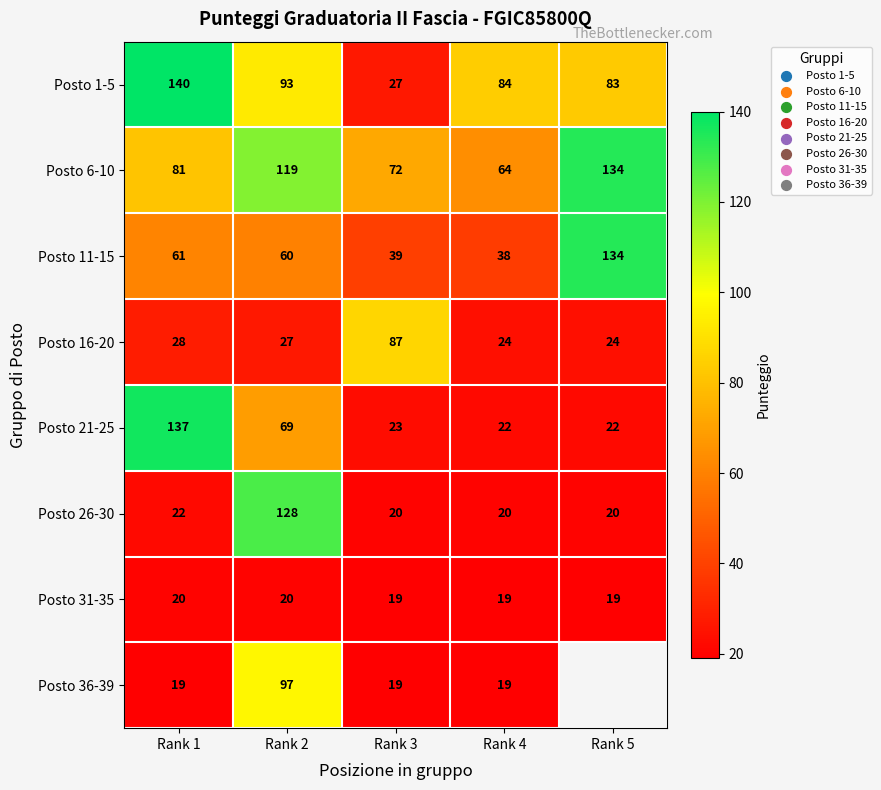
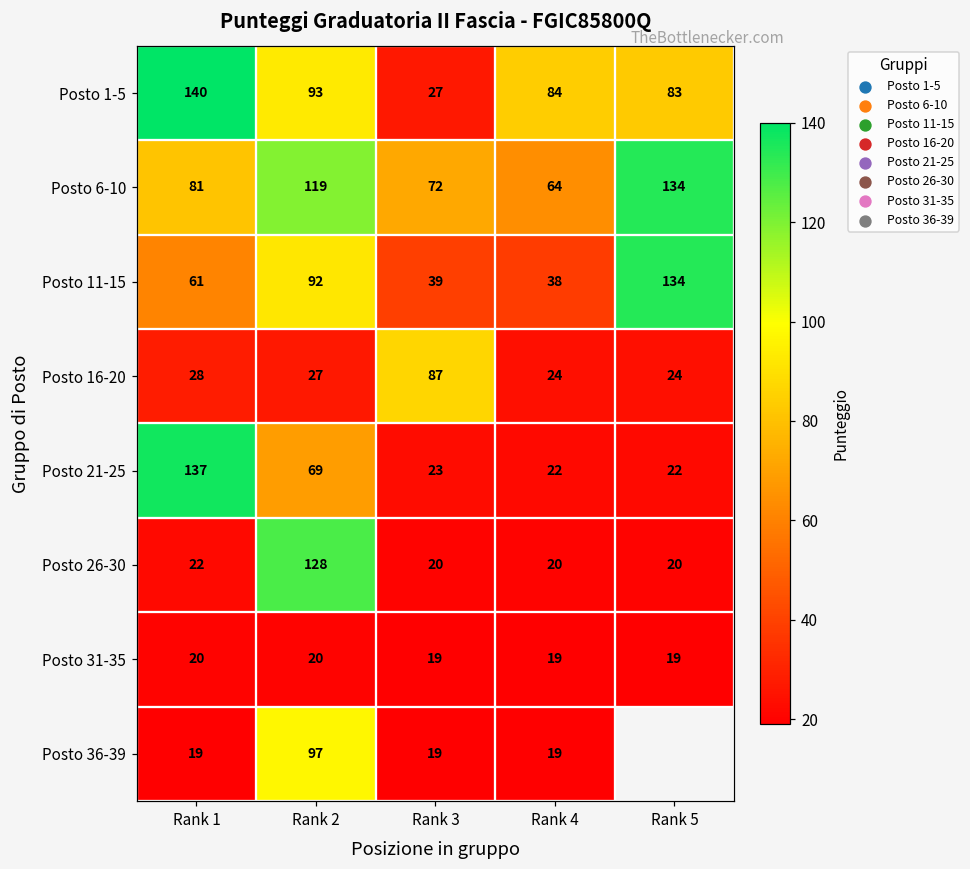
Posto 11-15, Rank 2: 60 -> 92
